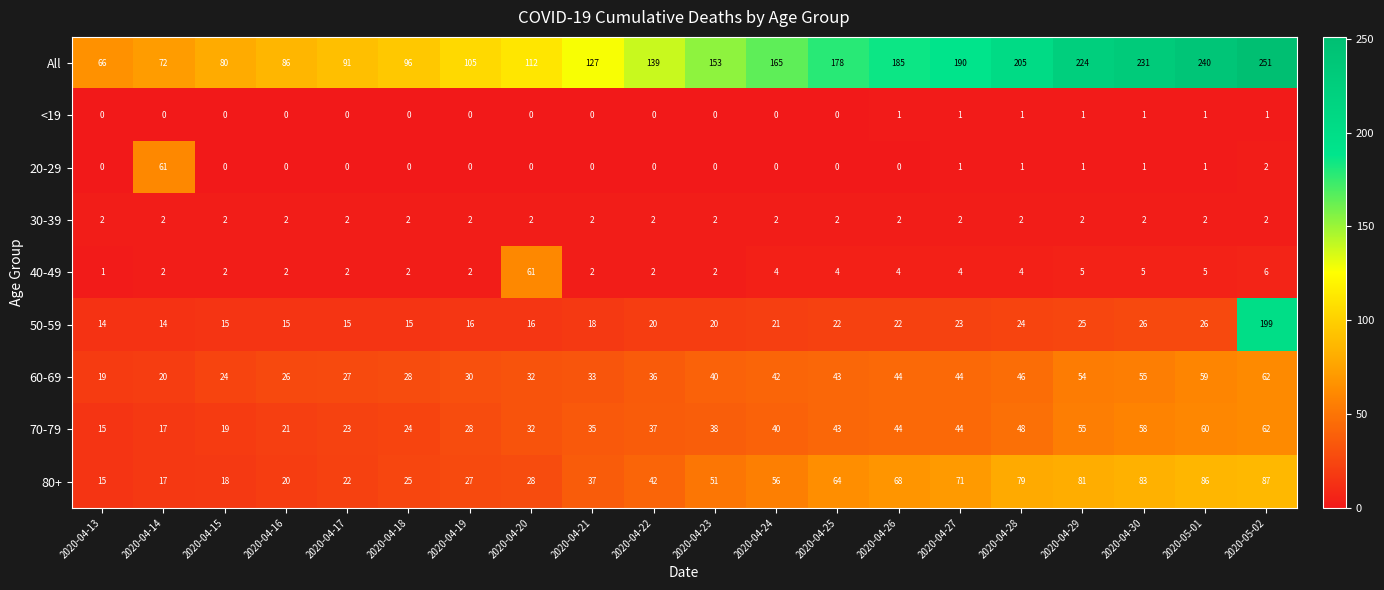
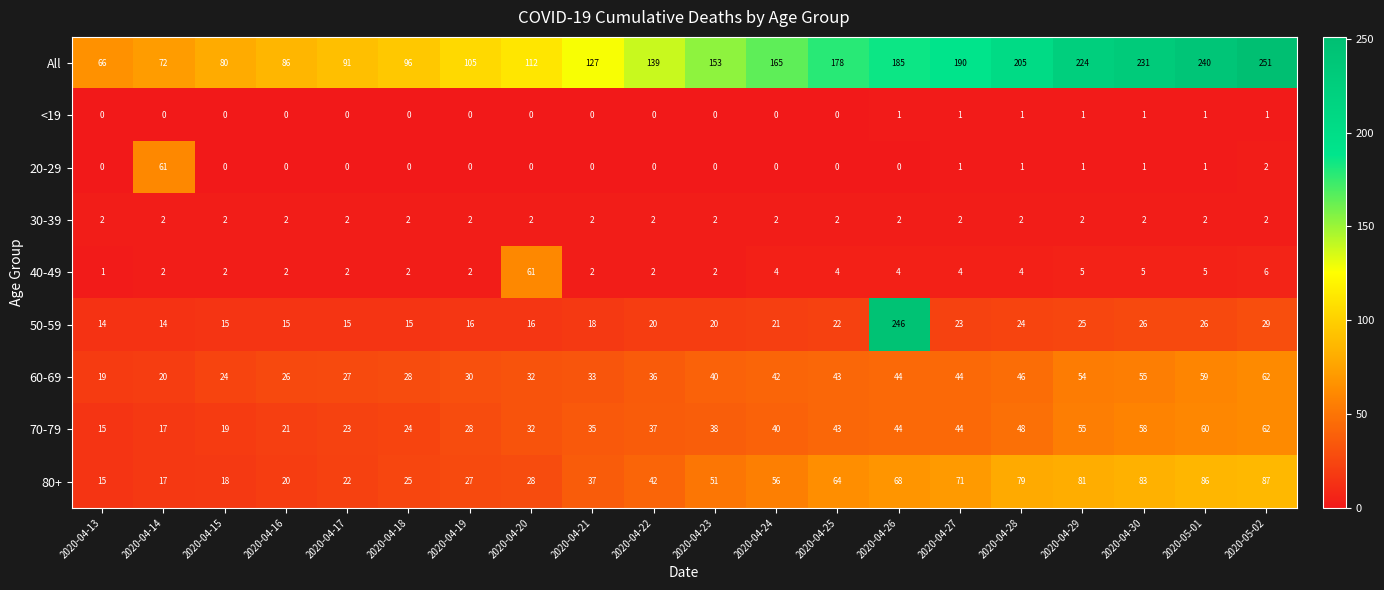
50-59, 2020-04-26: 22 -> 246
50-59, 2020-05-02: 199 -> 29
